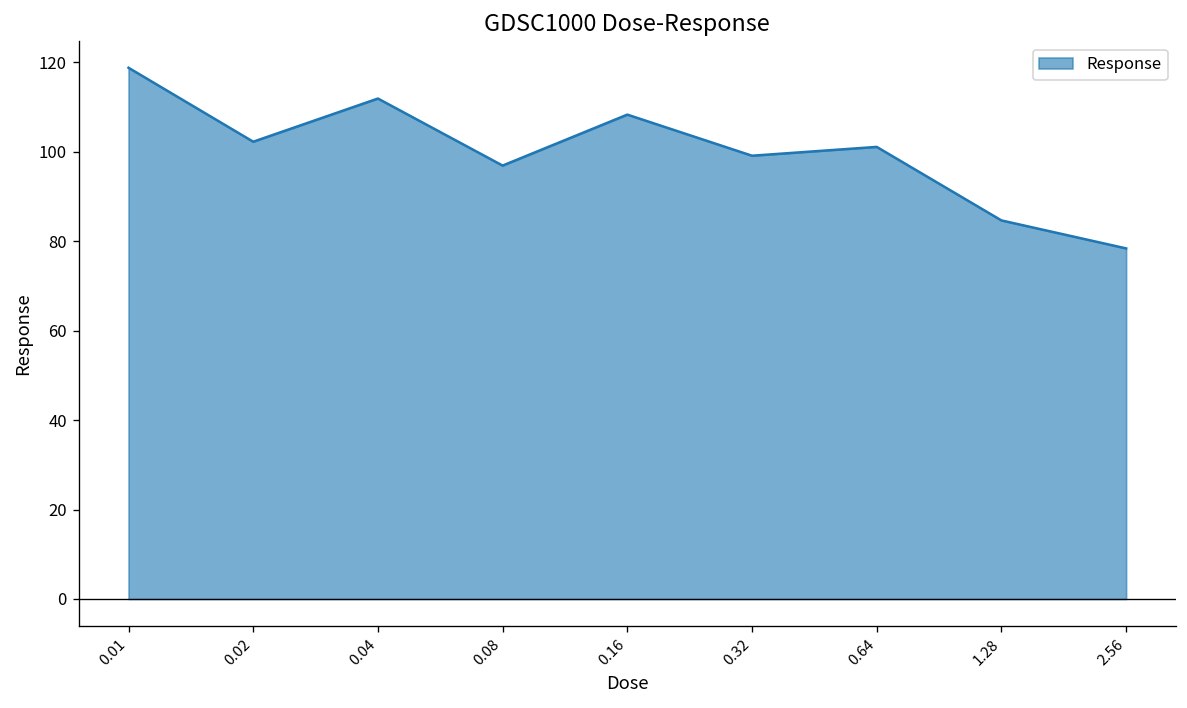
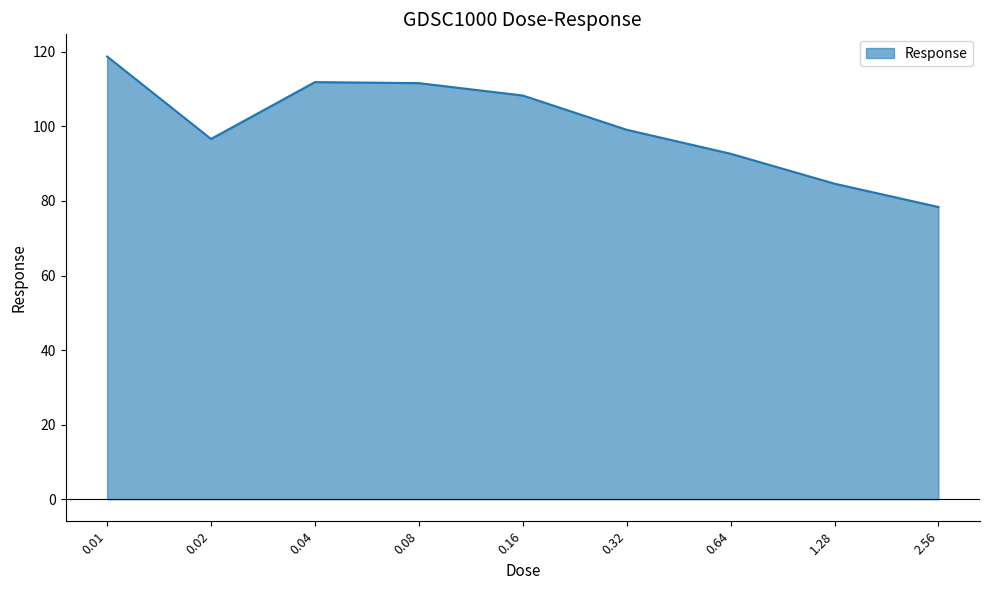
0.02: 102 -> 97
0.08: 97 -> 112
0.64: 101 -> 93
